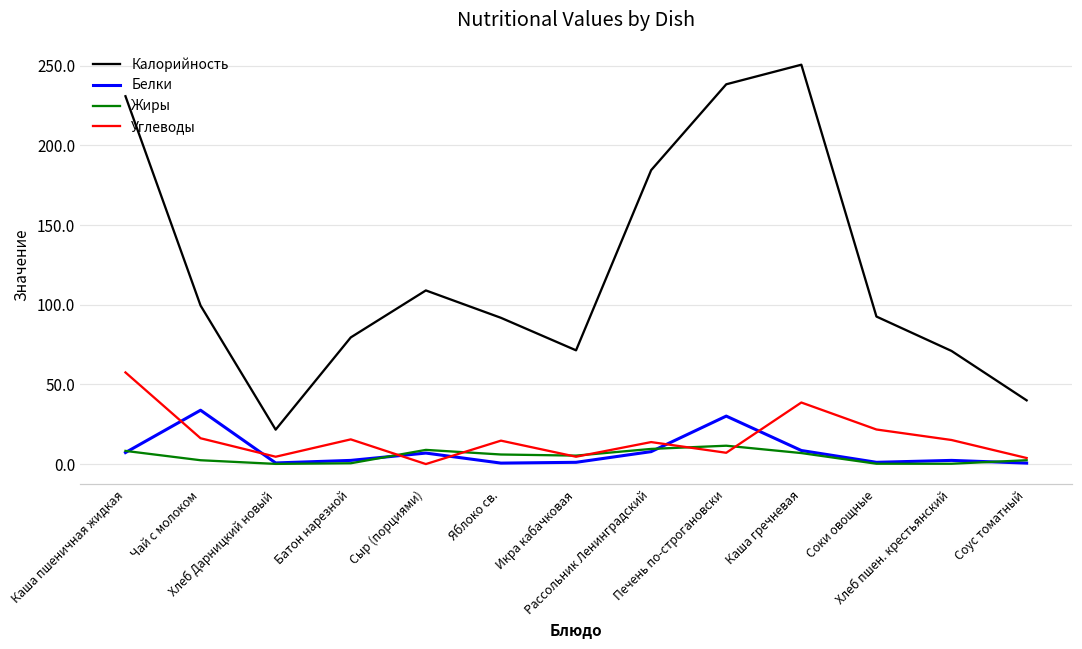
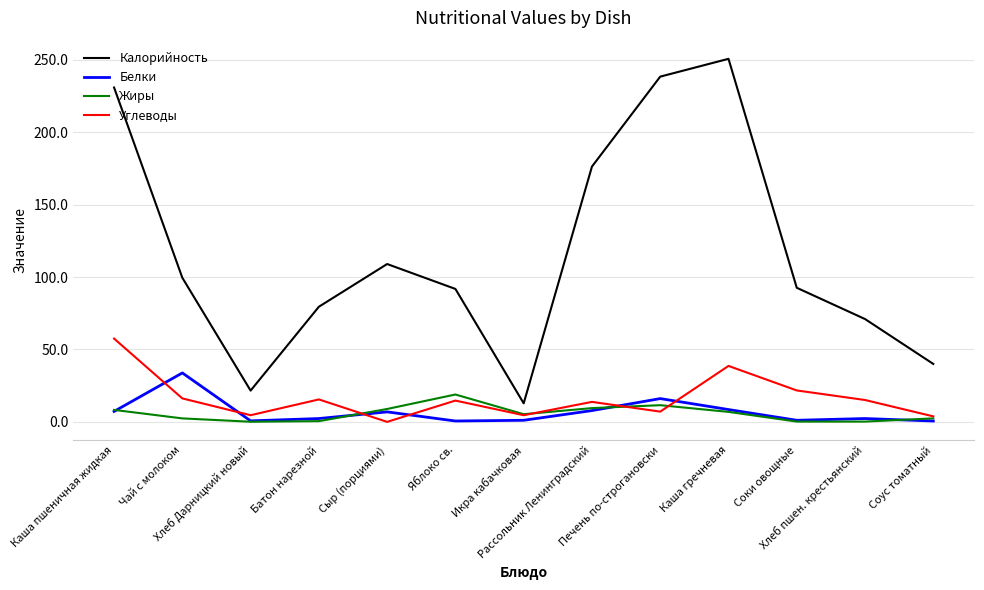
Жиры, Яблоко св.: 6 -> 19
Калорийность, Икра кабачковая: 71 -> 13
Калорийность, Рассольник Ленинградский: 185 -> 176
Белки, Печень по-строгановски: 30 -> 16
